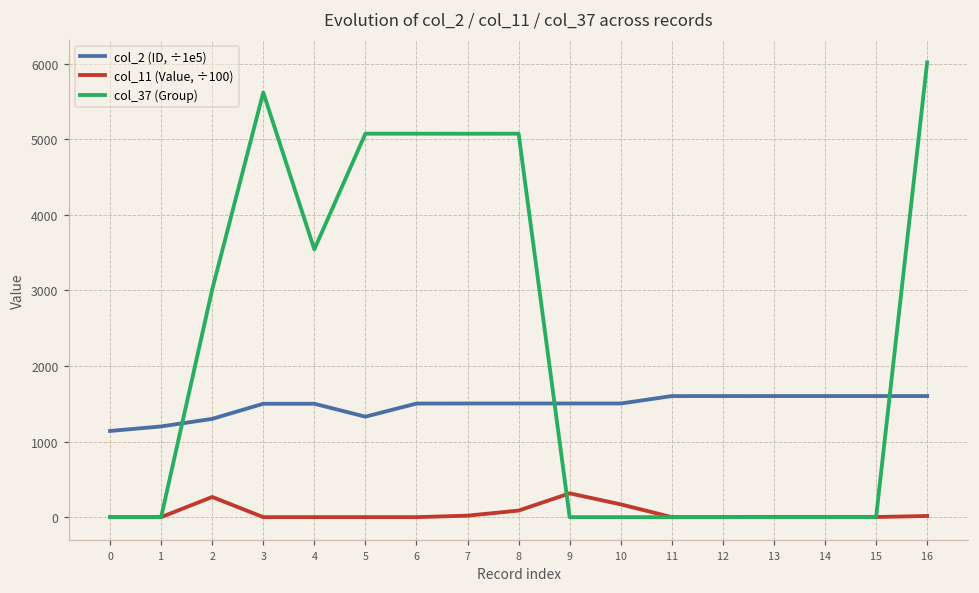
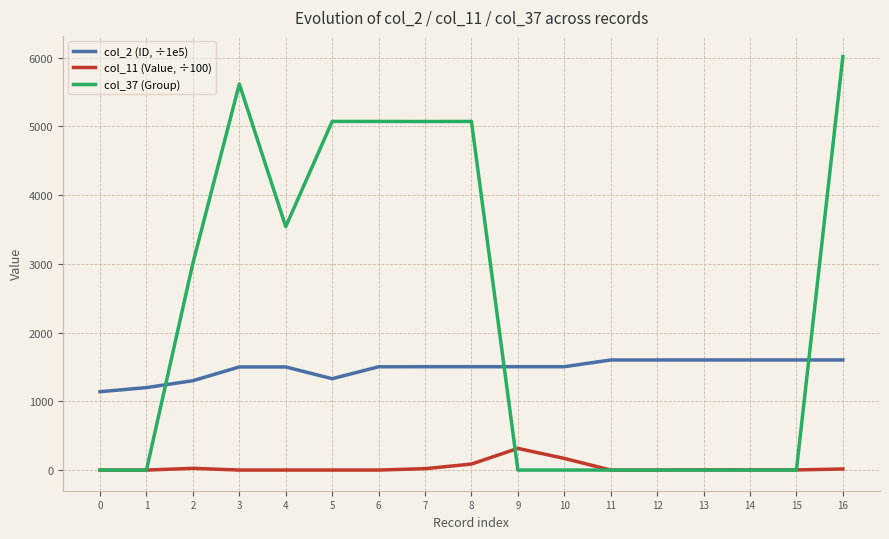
col_11 (Value, ÷100), 2: 300 -> 0
